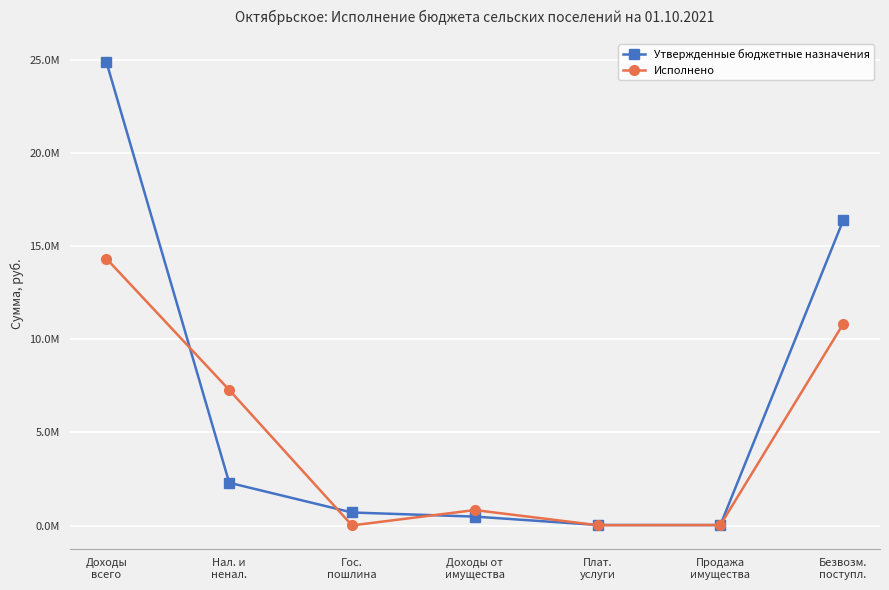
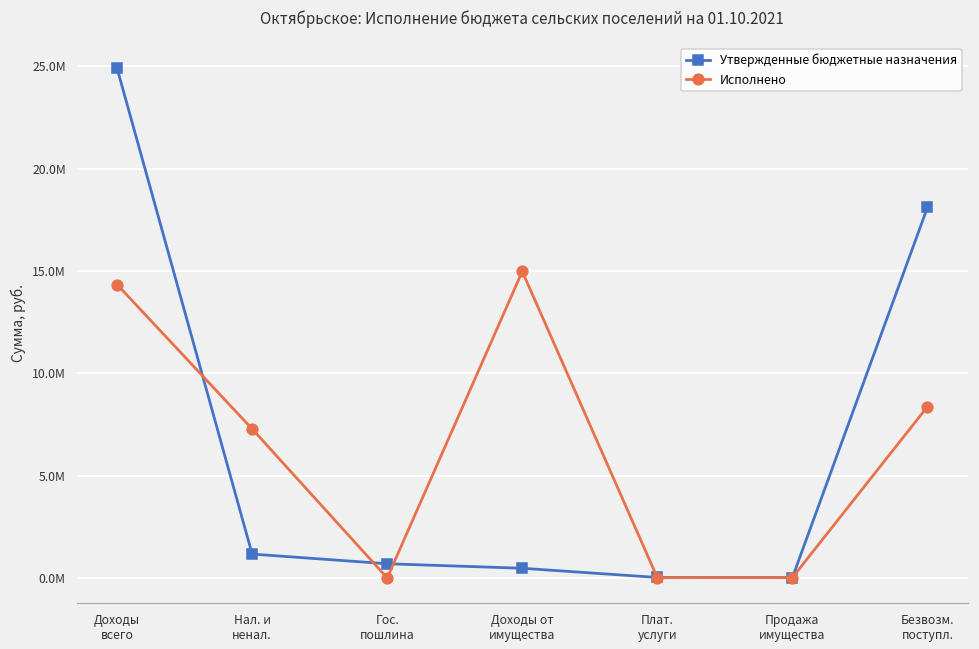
Утвержденные бюджетные назначения, Нал. и ненал.: 2300000 -> 1200000
Исполнено, Доходы от имущества: 800000 -> 15000000
Утвержденные бюджетные назначения, Безвозм. поступл.: 16400000 -> 18100000
Исполнено, Безвозм. поступл.: 10800000 -> 8400000
